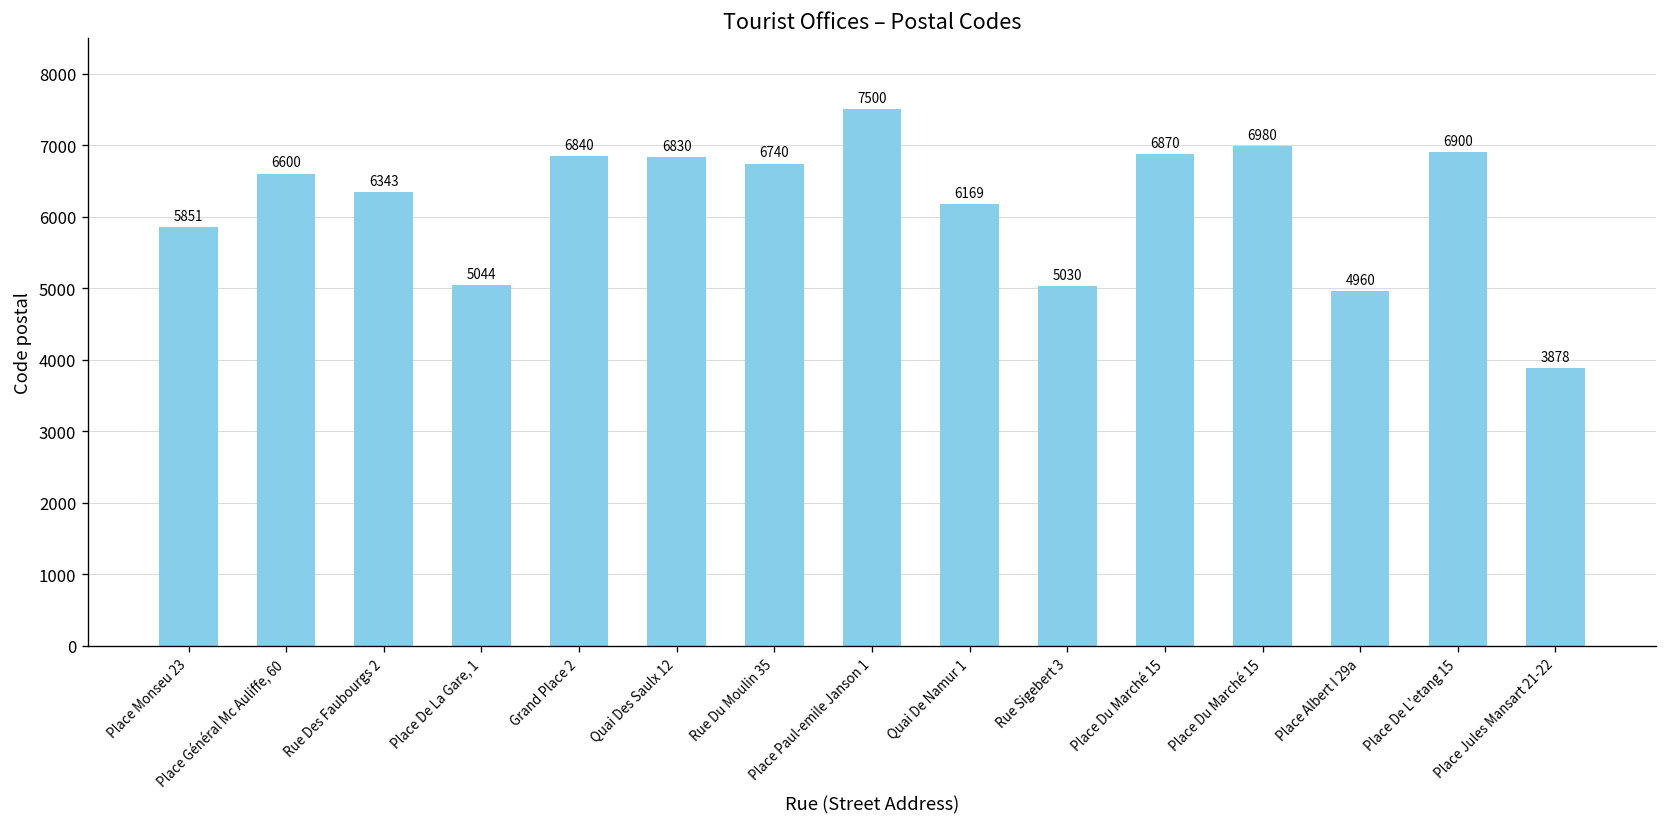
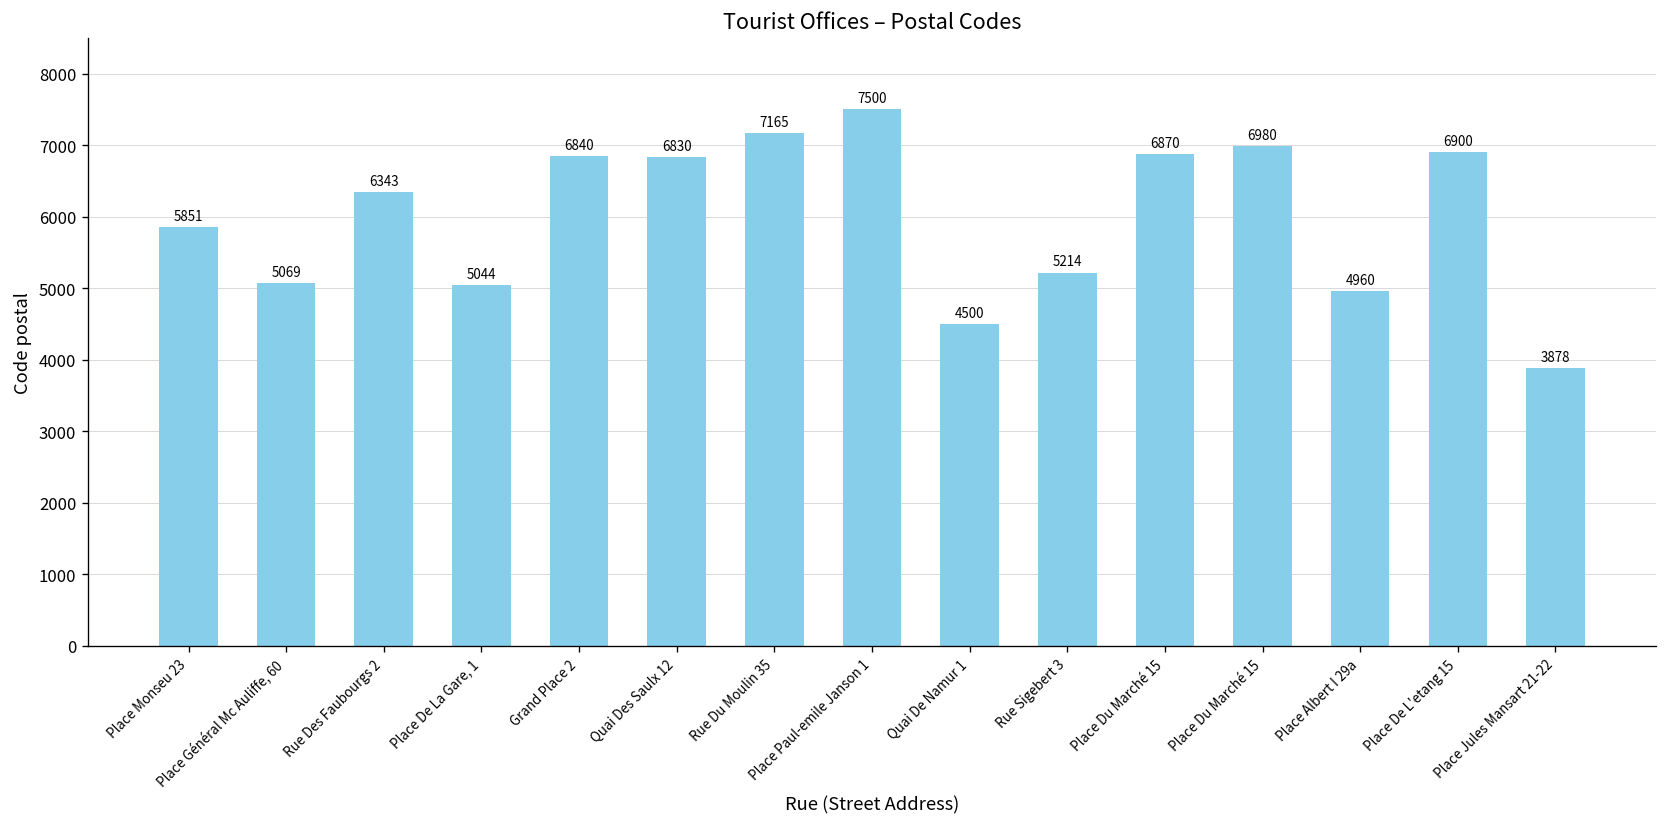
Place Général Mc Auliffe, 60: 6600 -> 5069
Rue Du Moulin 35: 6740 -> 7165
Quai De Namur 1: 6169 -> 4500
Rue Sigebert 3: 5030 -> 5214
